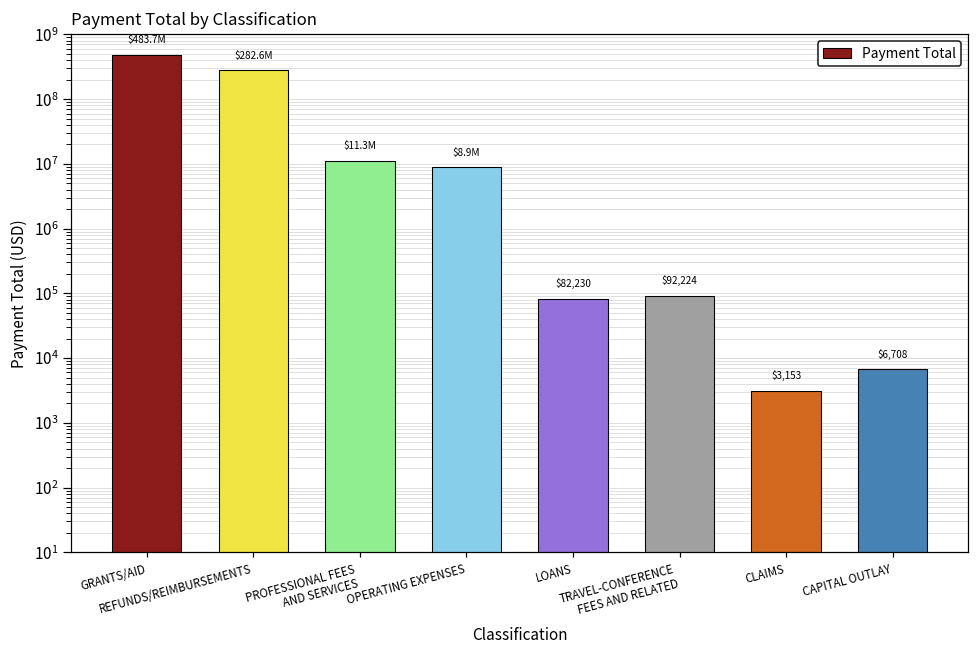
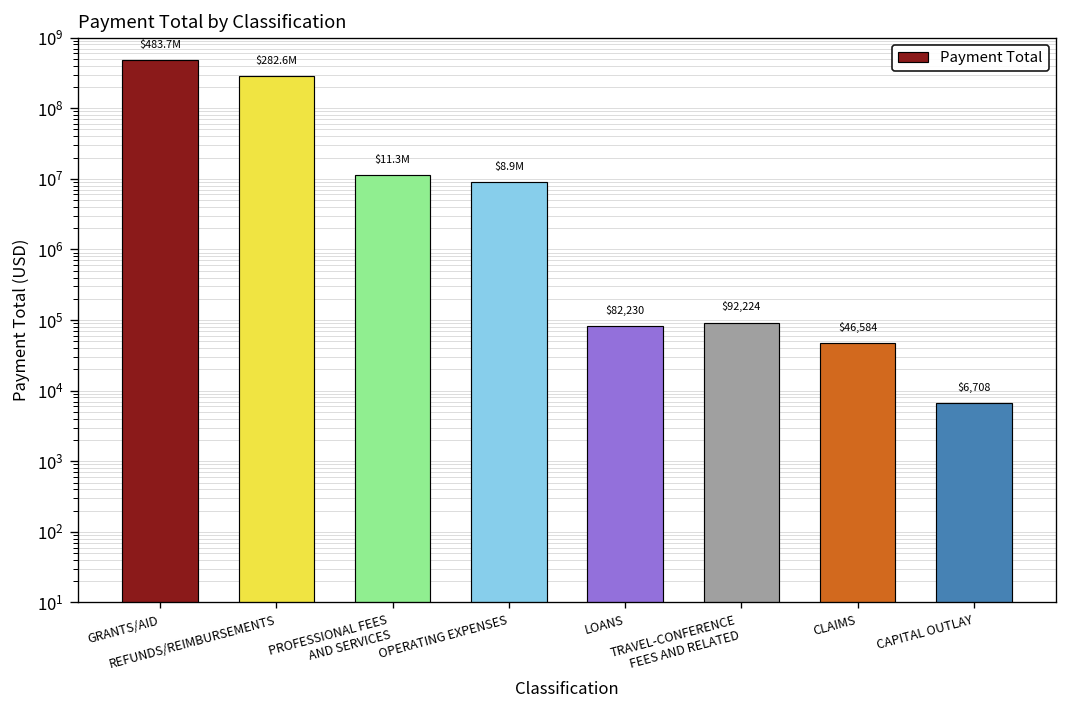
CLAIMS: $3,153 -> $46,584
